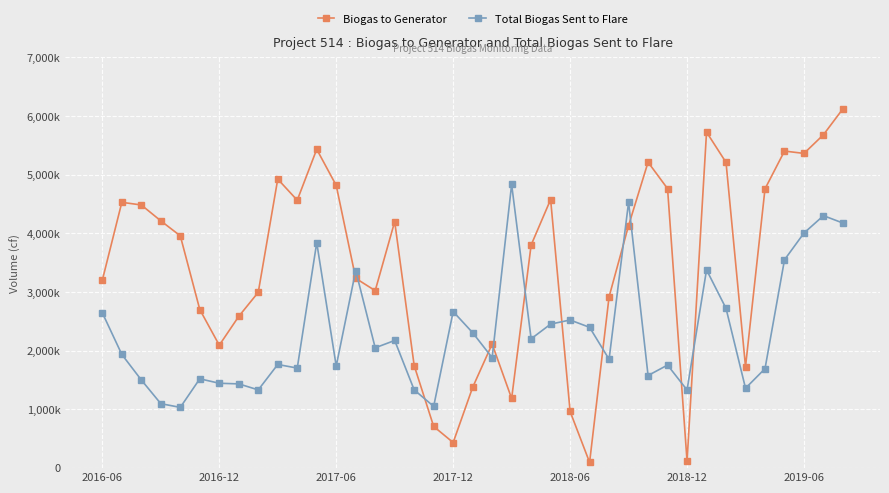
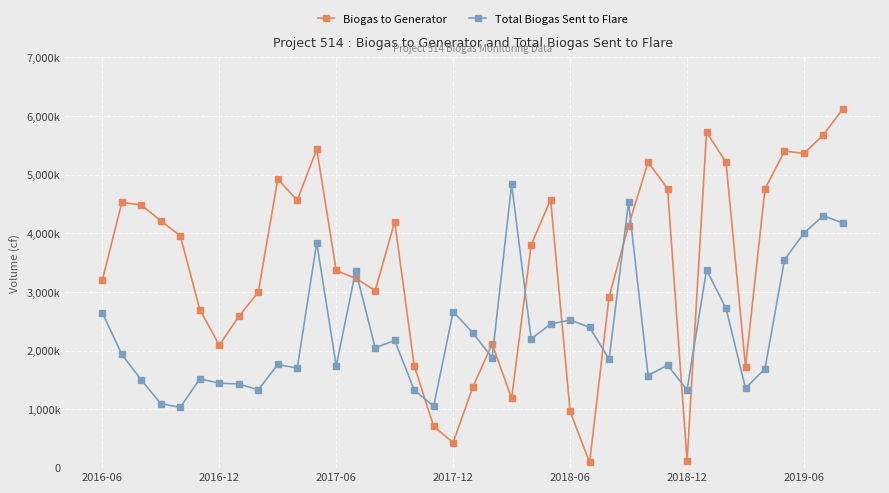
Biogas to Generator, 2017-06: 4,800,000 -> 3,400,000
